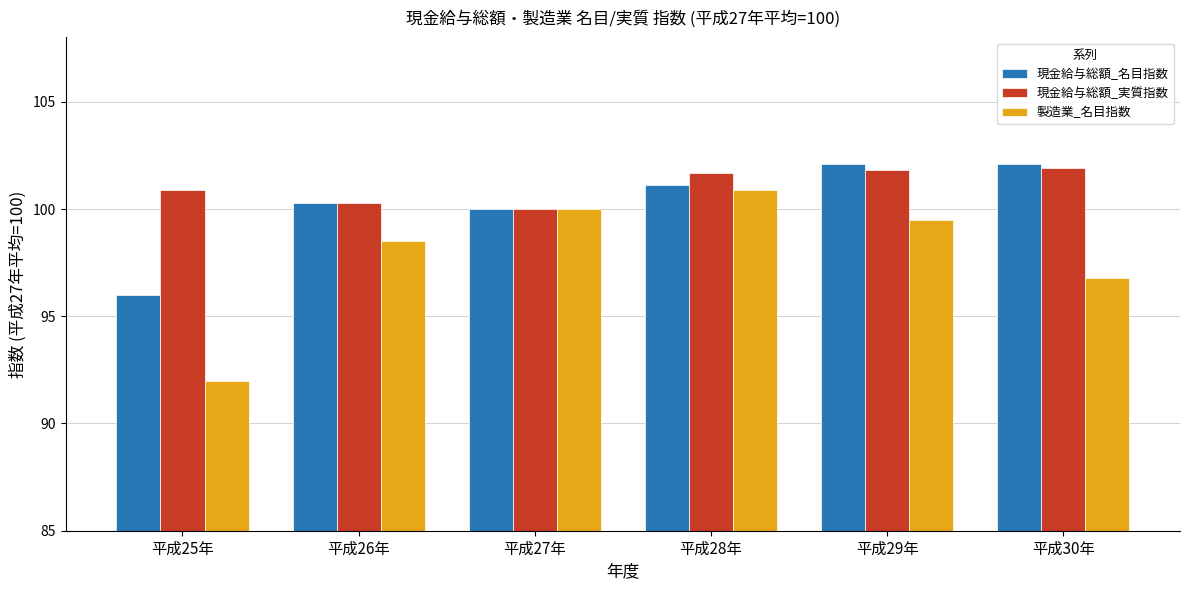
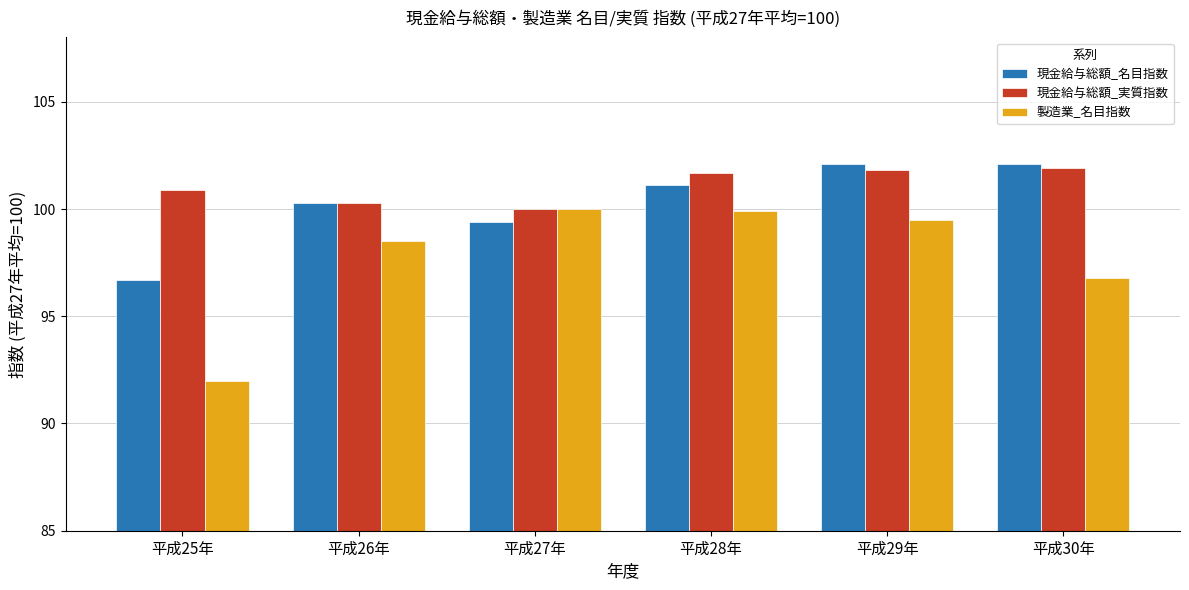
現金給与総額_名目指数, 平成25年: 96.0 -> 96.7
現金給与総額_名目指数, 平成27年: 100.0 -> 99.4
製造業_名目指数, 平成28年: 100.9 -> 99.9
